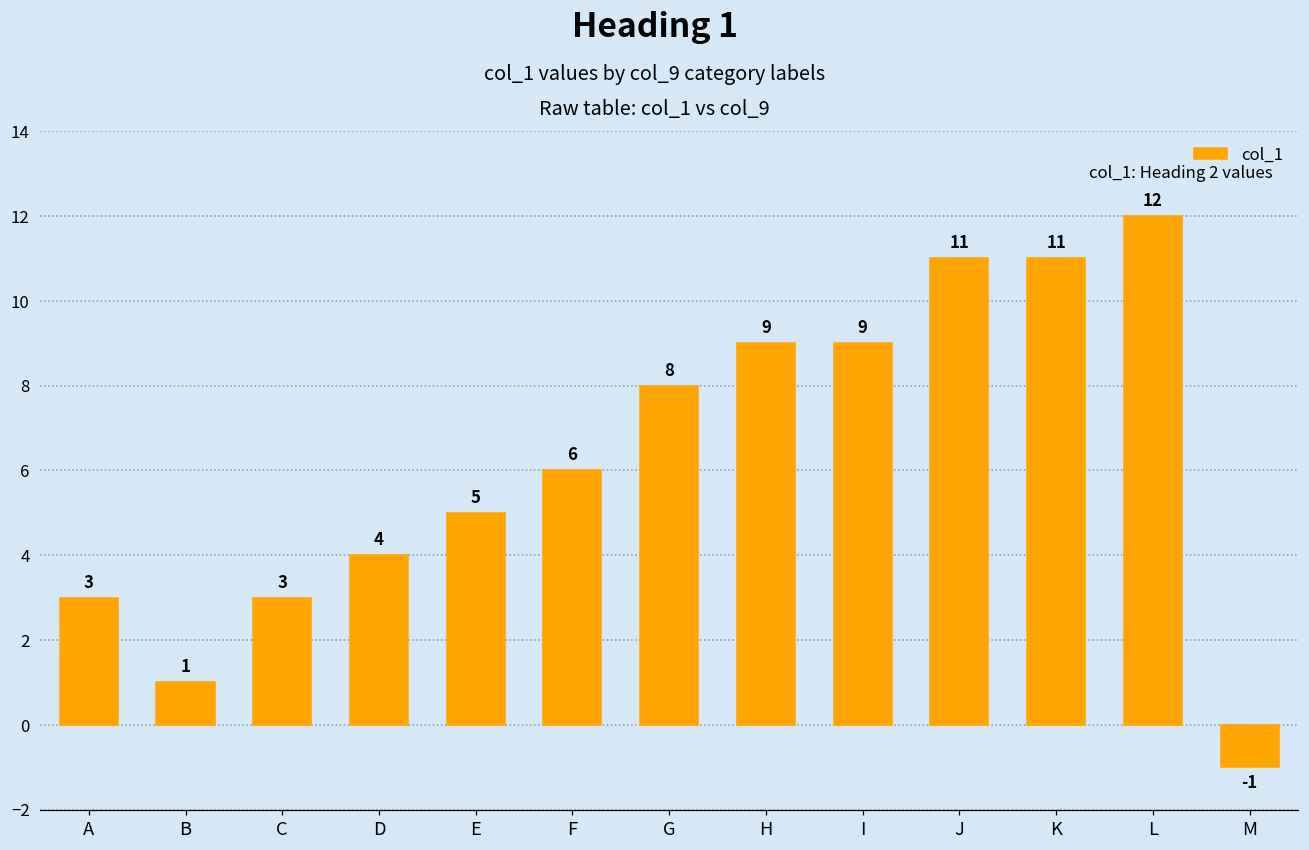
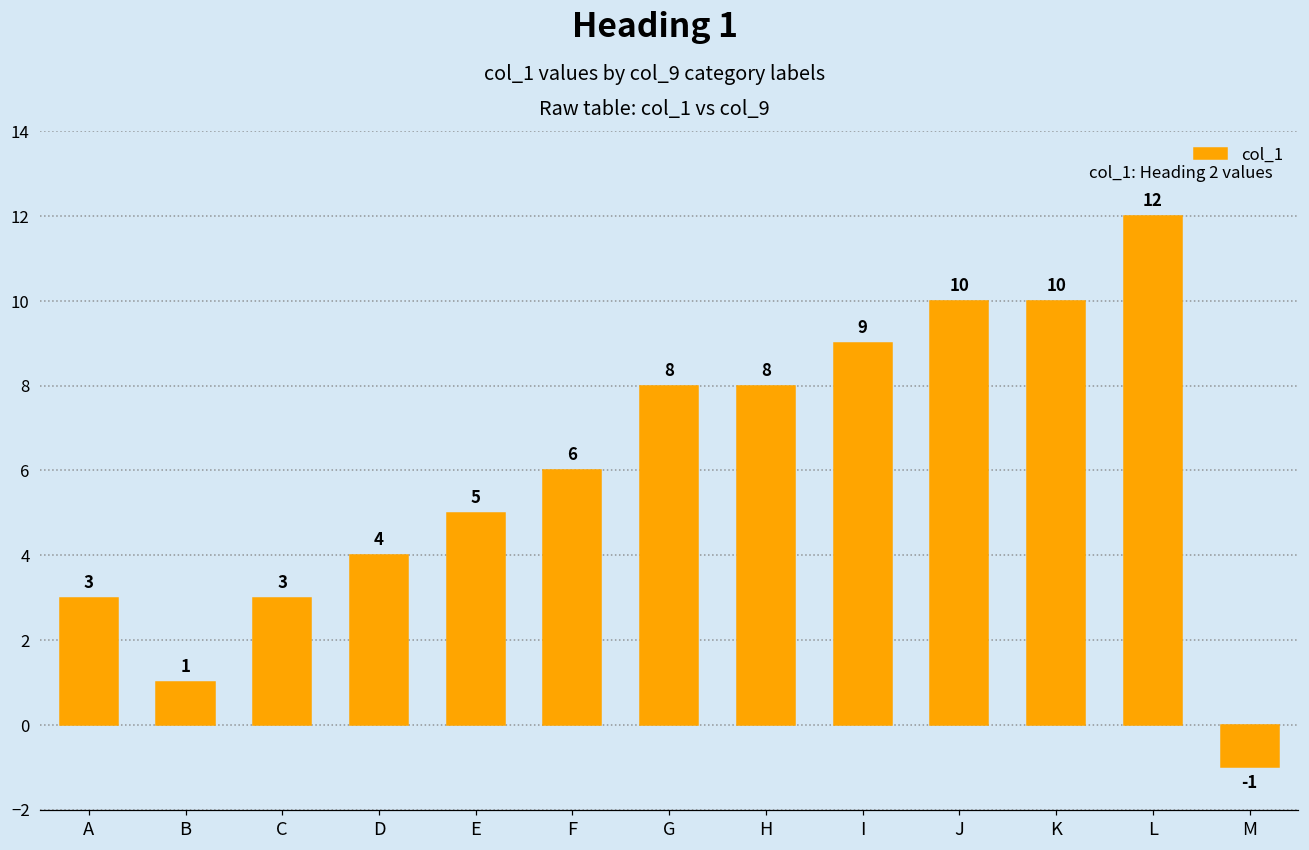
H: 9 -> 8
J: 11 -> 10
K: 11 -> 10
